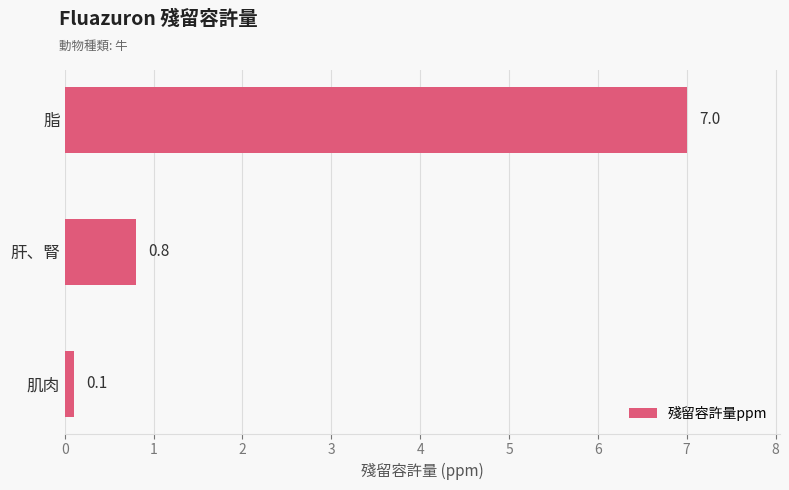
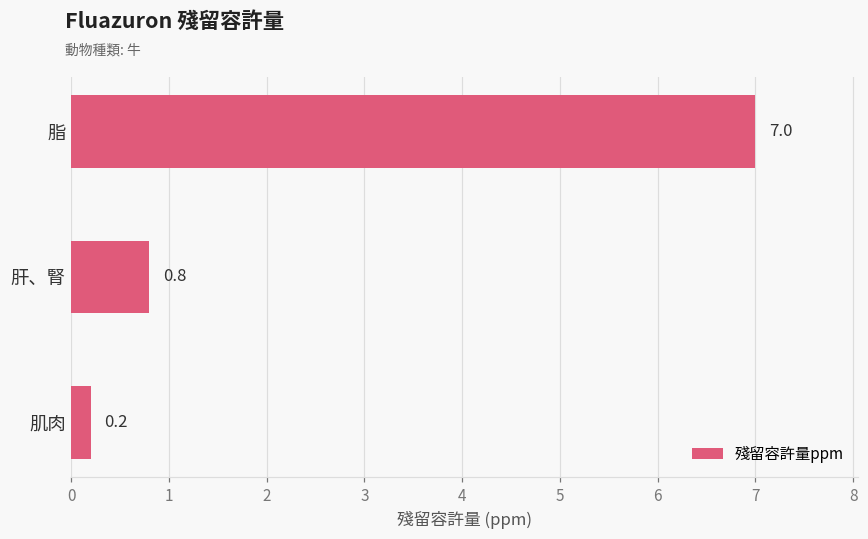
肌肉: 0.1 -> 0.2
